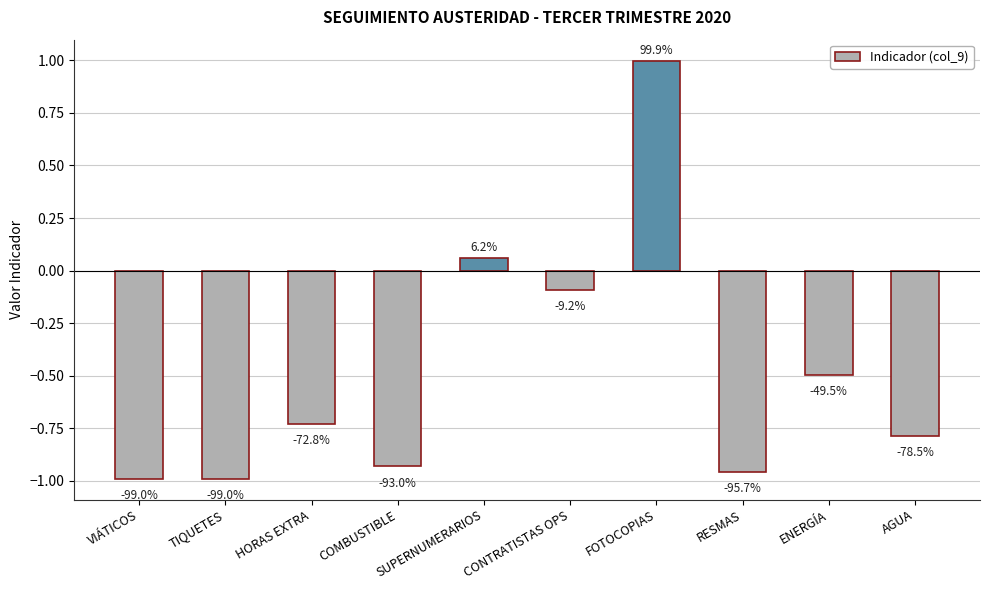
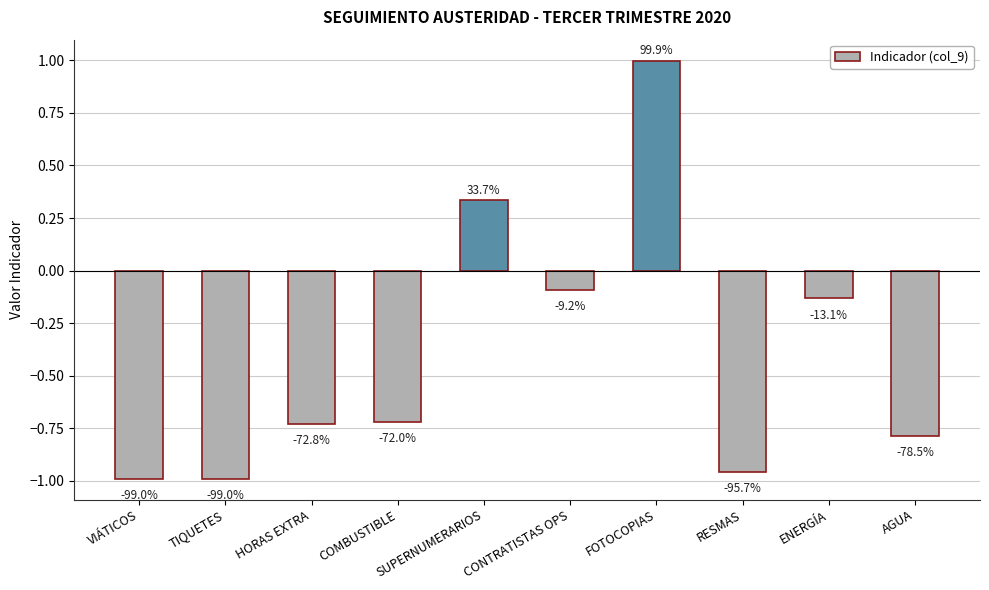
COMBUSTIBLE: -93.0% -> -72.0%
SUPERNUMERARIOS: 6.2% -> 33.7%
ENERGÍA: -49.5% -> -13.1%
